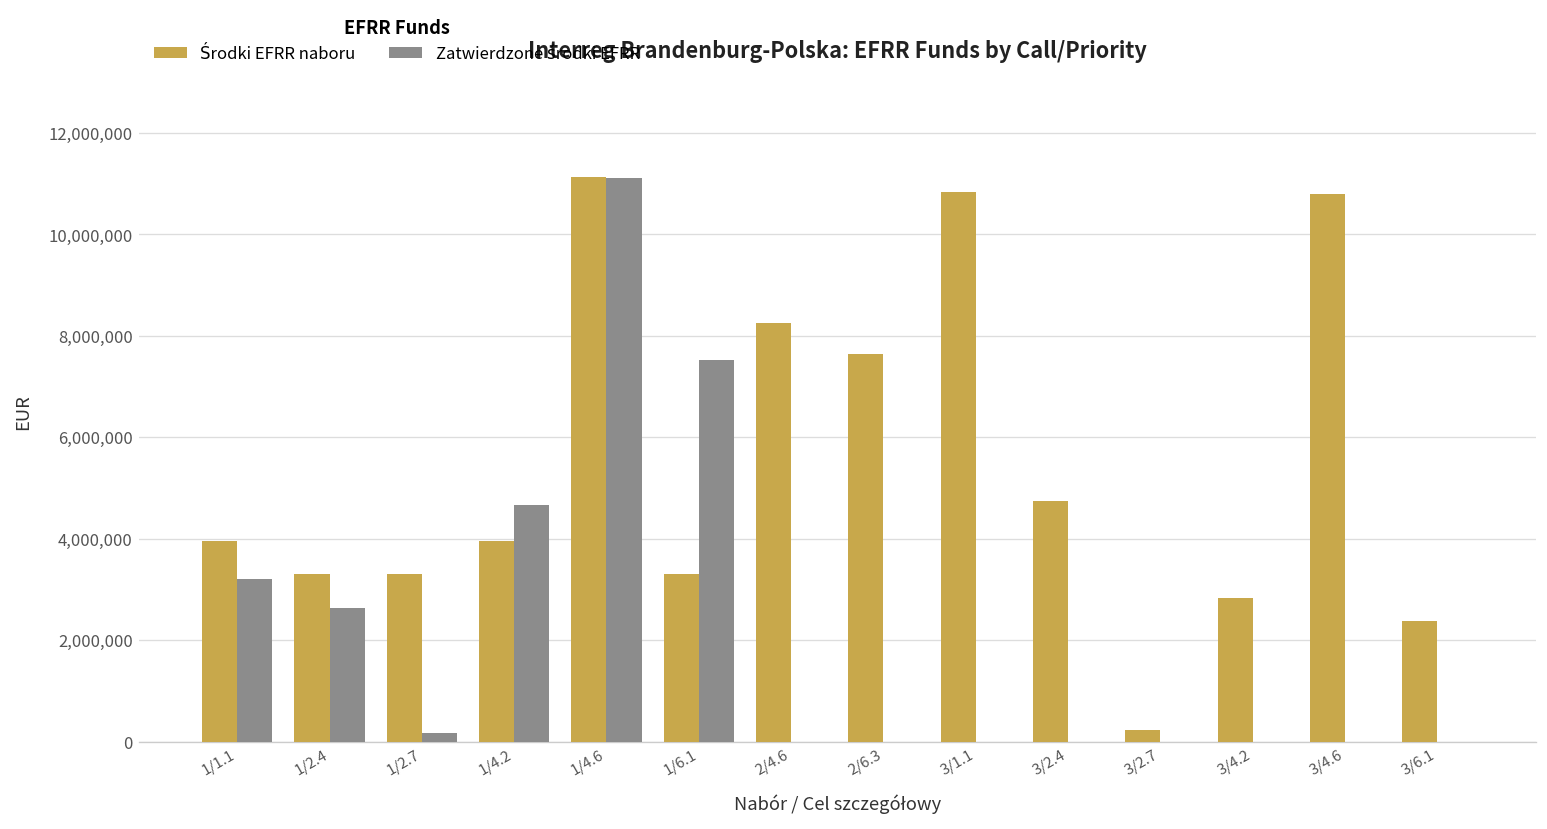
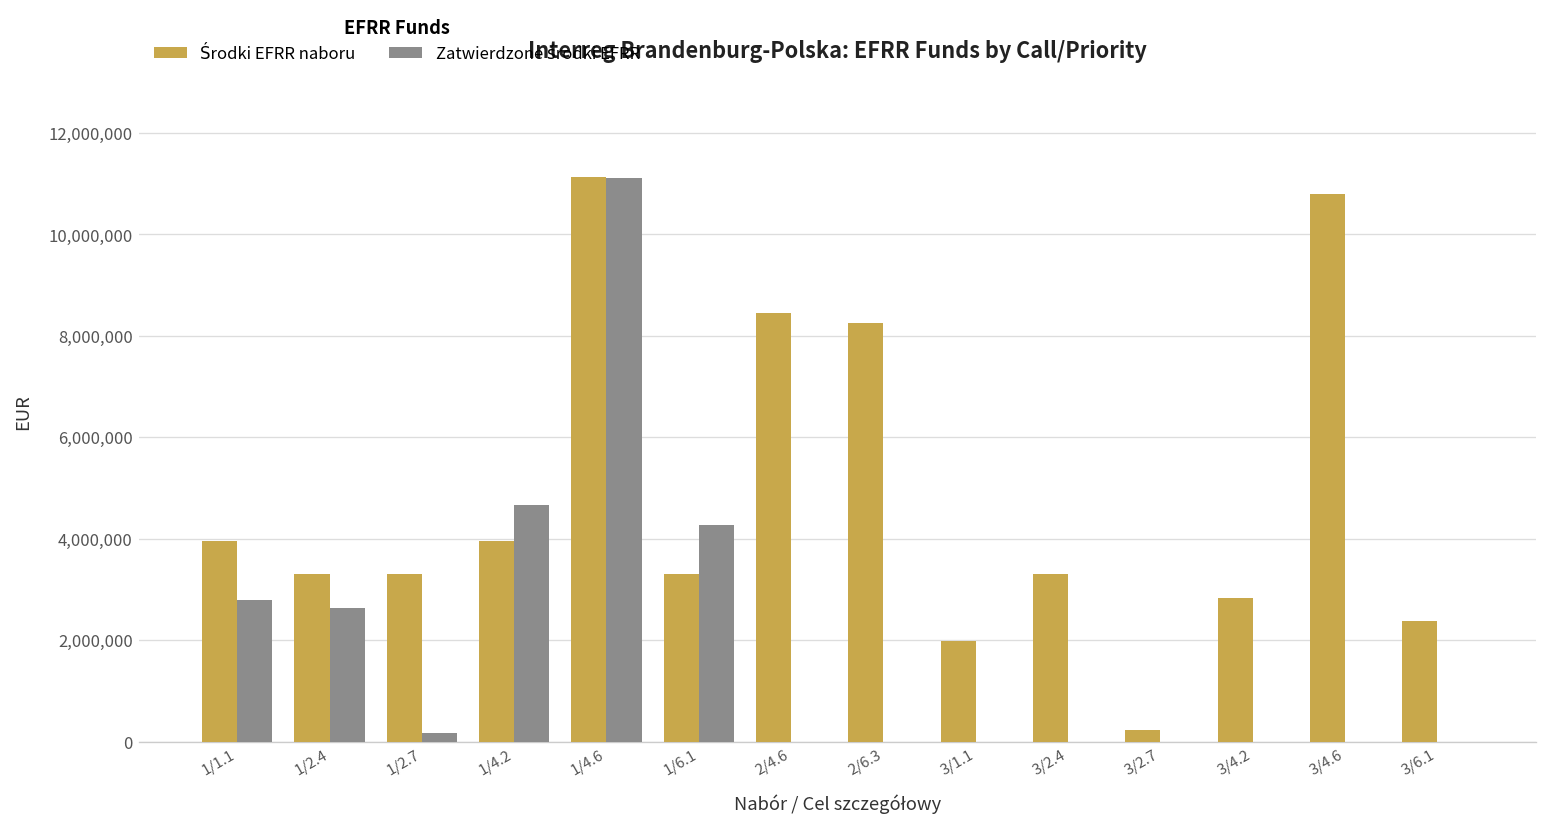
Zatwierdzone środki EFRR, 1/1.1: 3,200,000 -> 2,800,000
Zatwierdzone środki EFRR, 1/6.1: 7,500,000 -> 4,300,000
Środki EFRR naboru, 2/4.6: 8,300,000 -> 8,500,000
Środki EFRR naboru, 2/6.3: 7,600,000 -> 8,300,000
Środki EFRR naboru, 3/1.1: 10,800,000 -> 2,000,000
Środki EFRR naboru, 3/2.4: 4,700,000 -> 3,300,000
